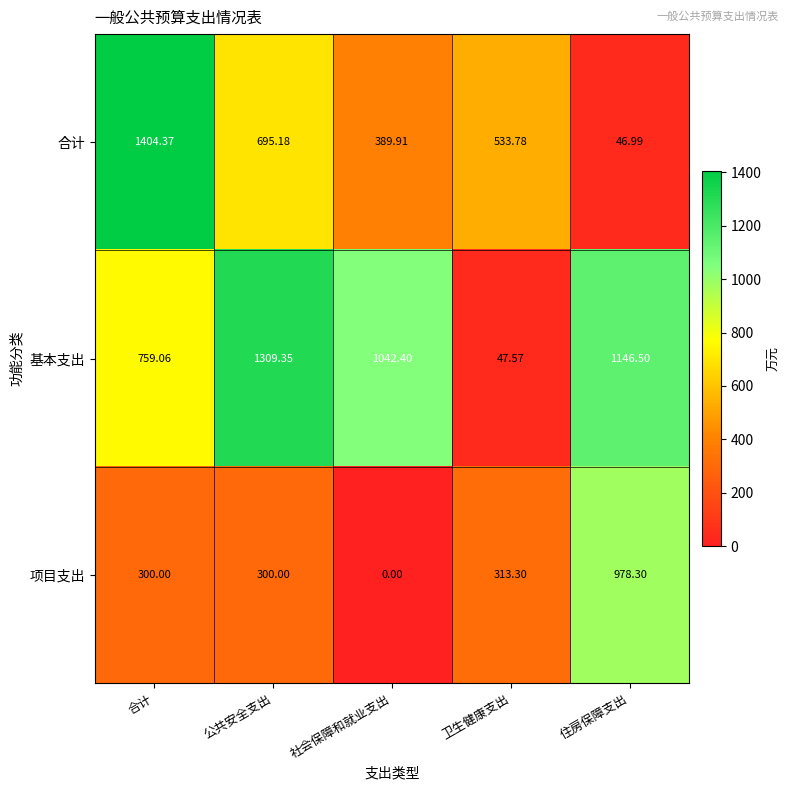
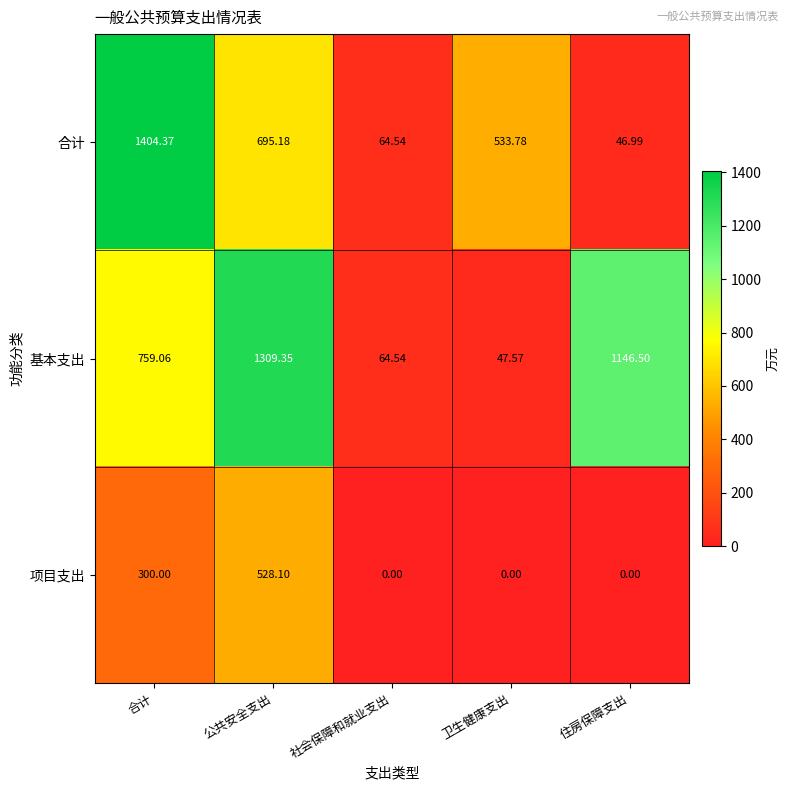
合计, 社会保障和就业支出: 389.91 -> 64.54
基本支出, 社会保障和就业支出: 1042.40 -> 64.54
项目支出, 公共安全支出: 300.00 -> 528.10
项目支出, 卫生健康支出: 313.30 -> 0.00
项目支出, 住房保障支出: 978.30 -> 0.00
